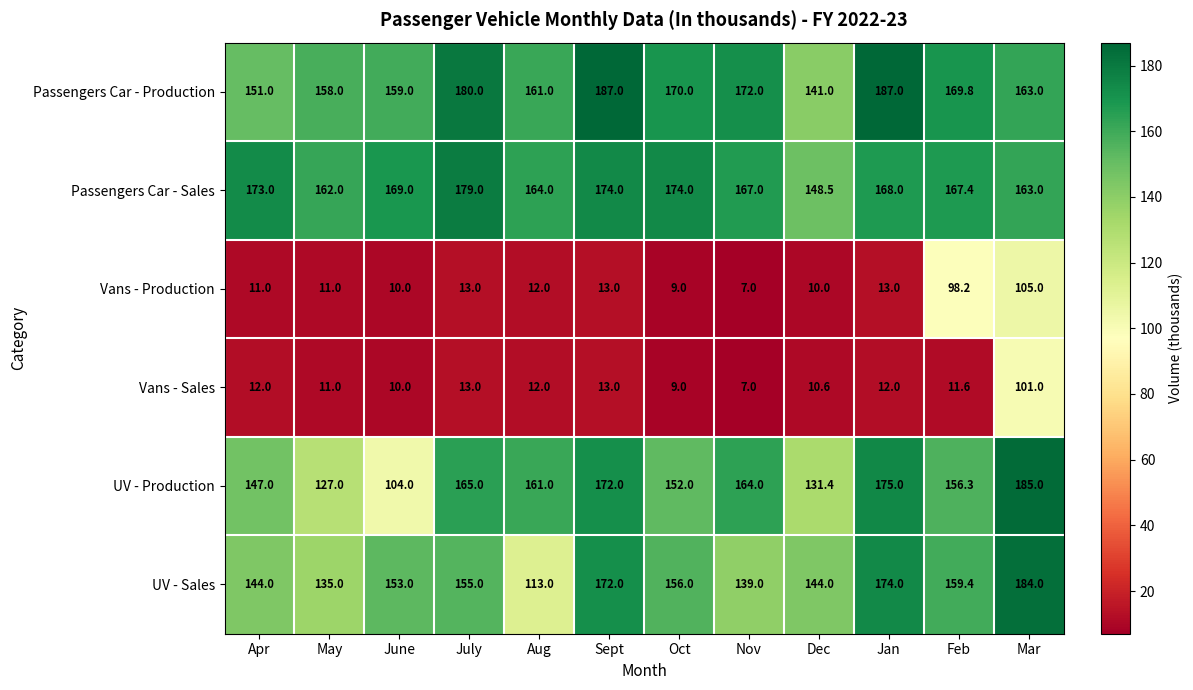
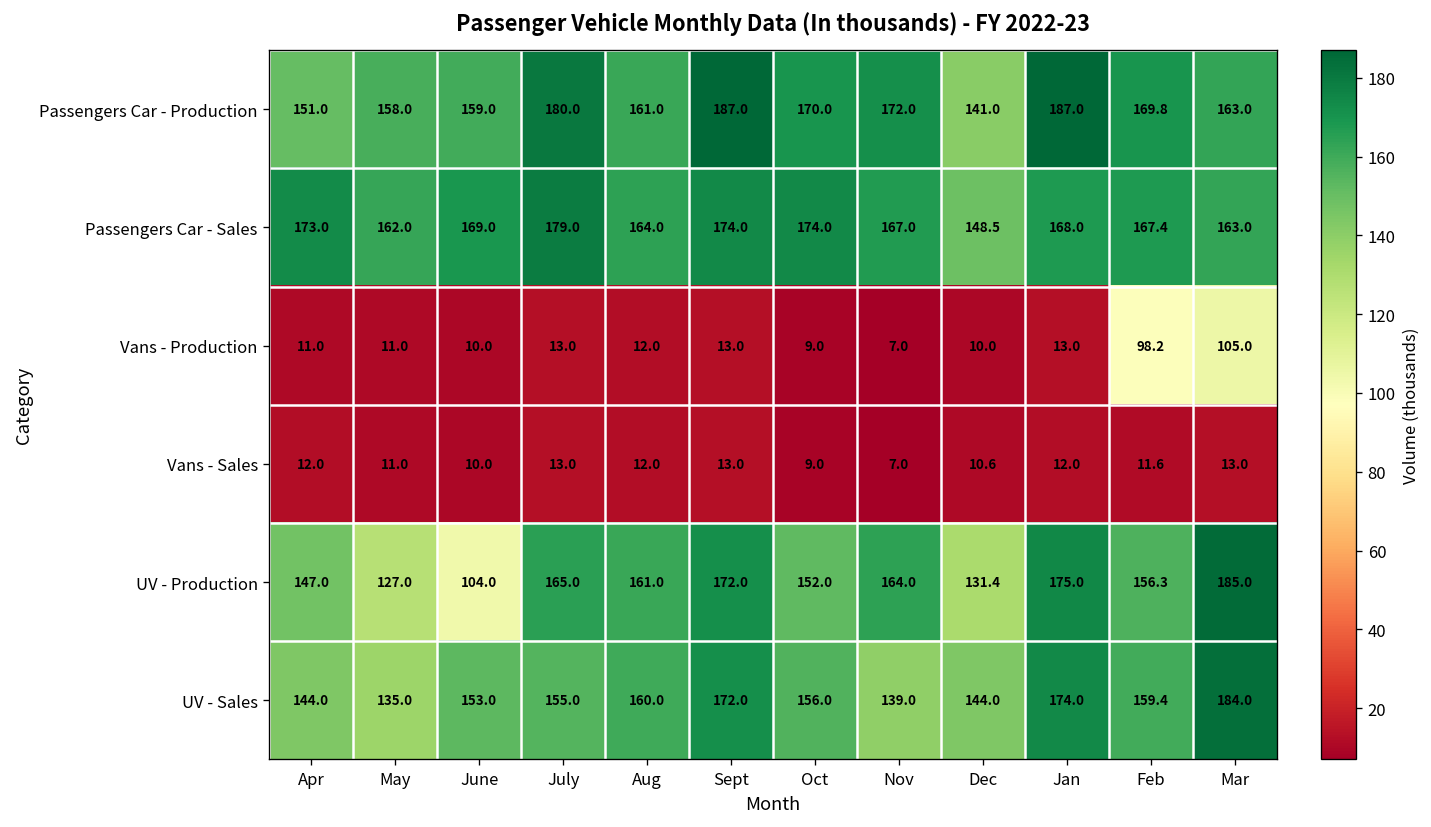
Vans - Sales, Mar: 101.0 -> 13.0
UV - Sales, Aug: 113.0 -> 160.0
